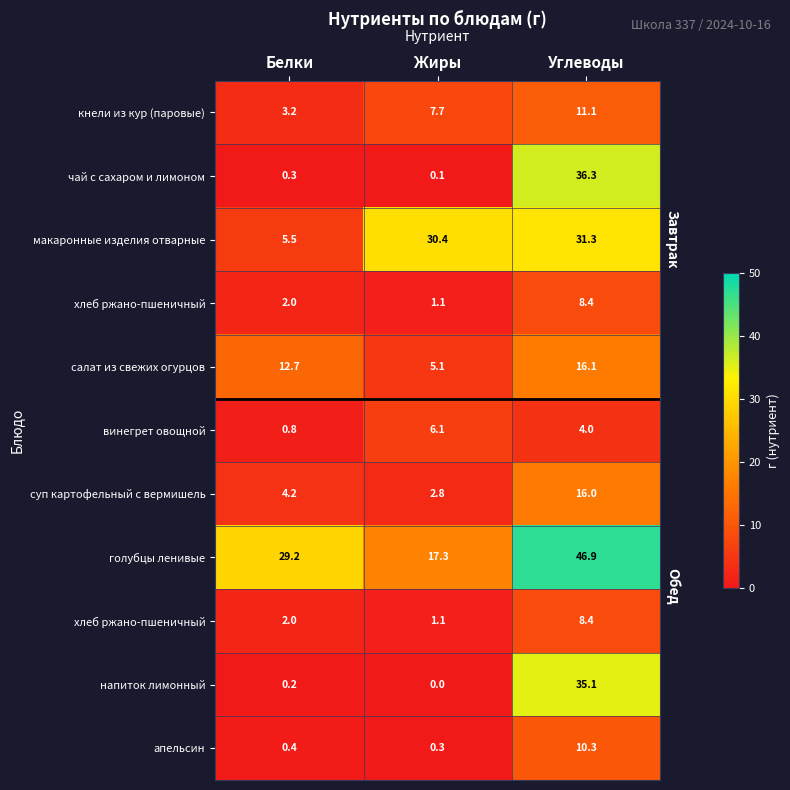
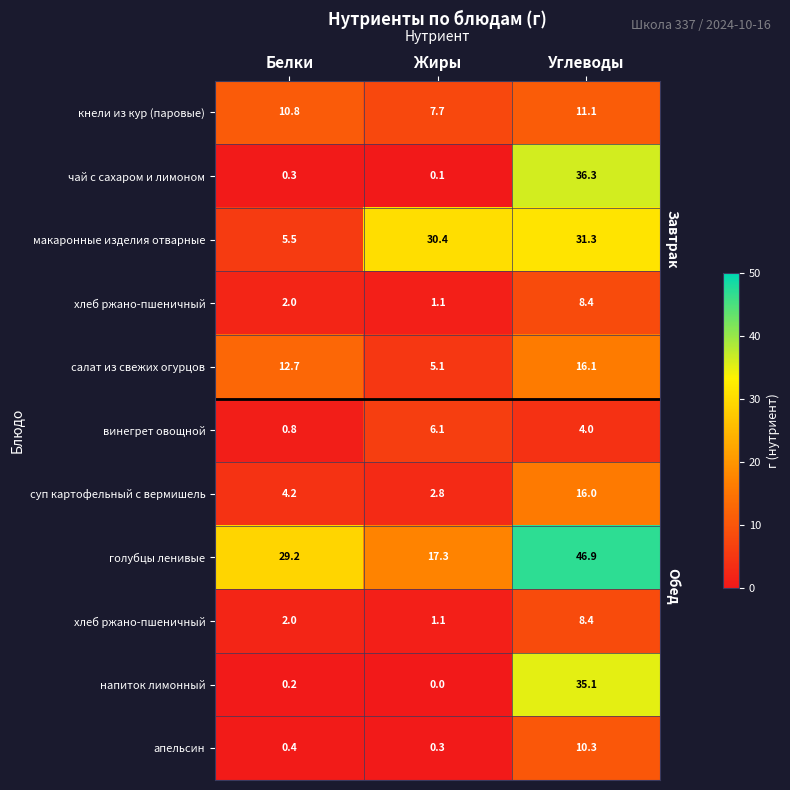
кнели из кур (паровые), Белки: 3.2 -> 10.8
